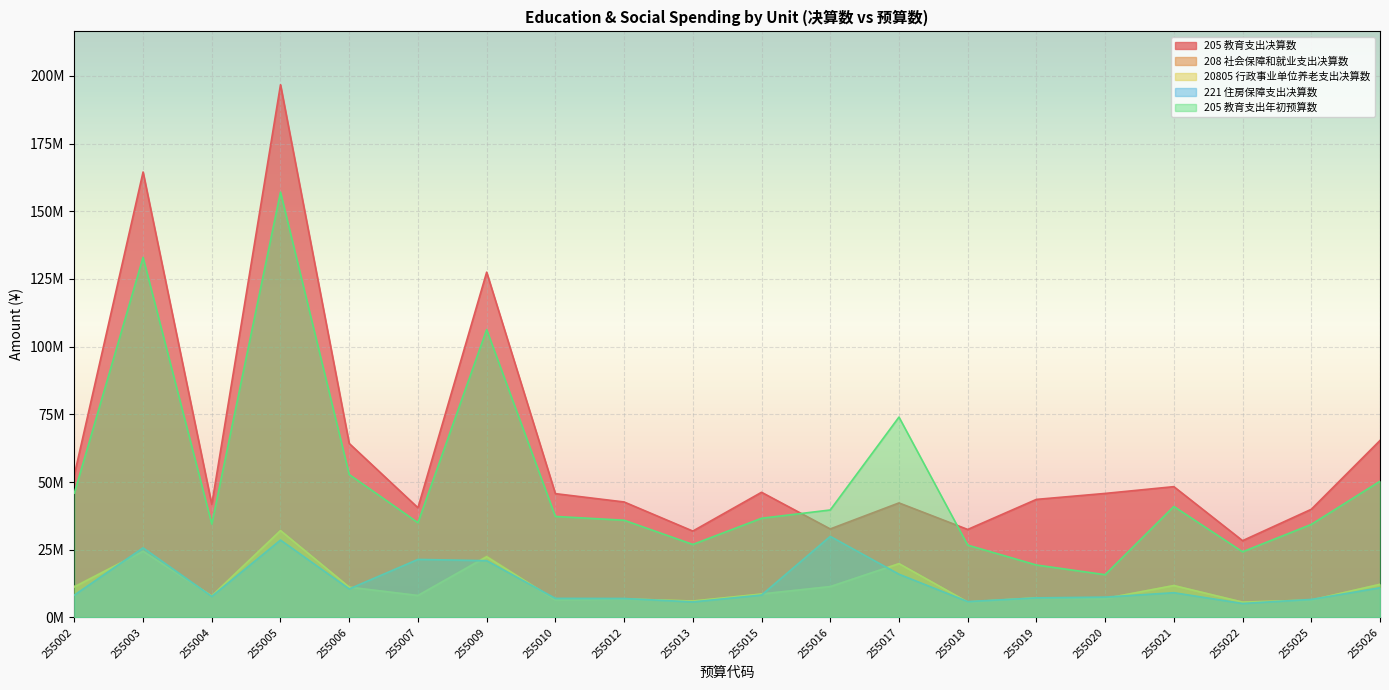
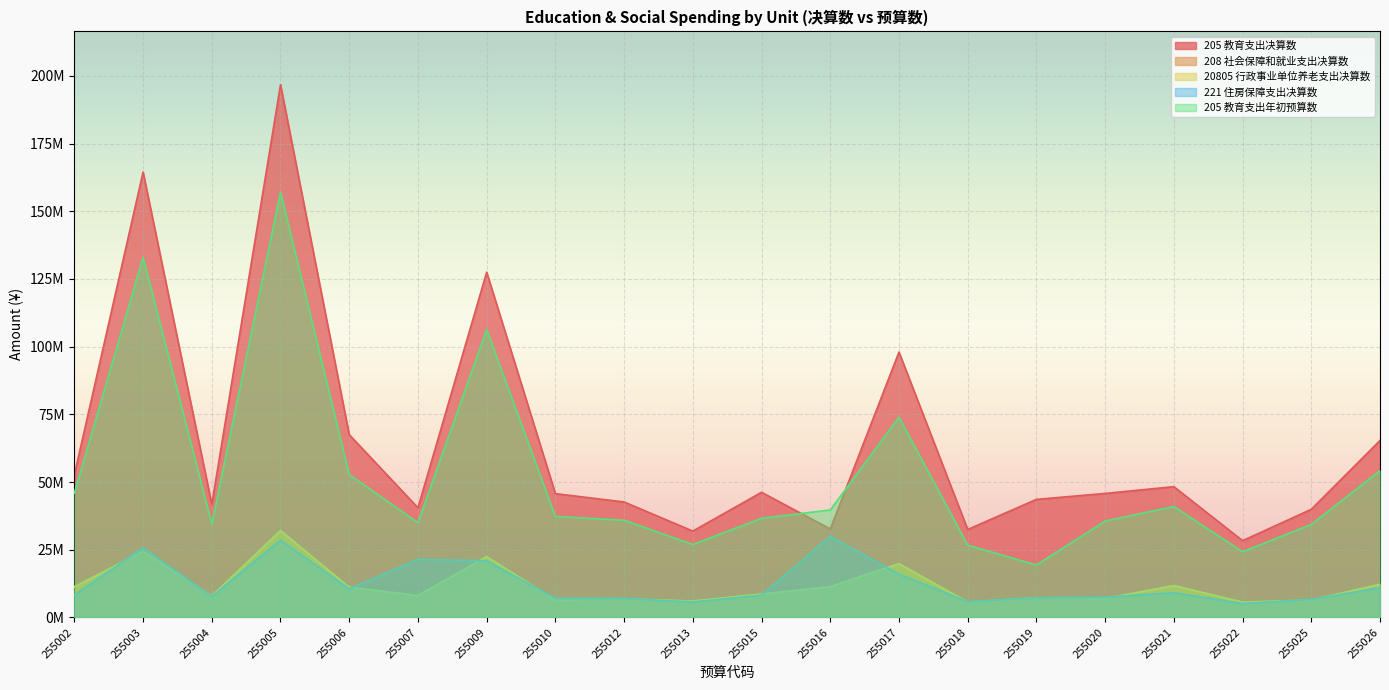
205 教育支出决算数, 255006: 64000000 -> 67000000
205 教育支出决算数, 255017: 42000000 -> 98000000
205 教育支出年初预算数, 255020: 16000000 -> 36000000
205 教育支出年初预算数, 255026: 50000000 -> 54000000
